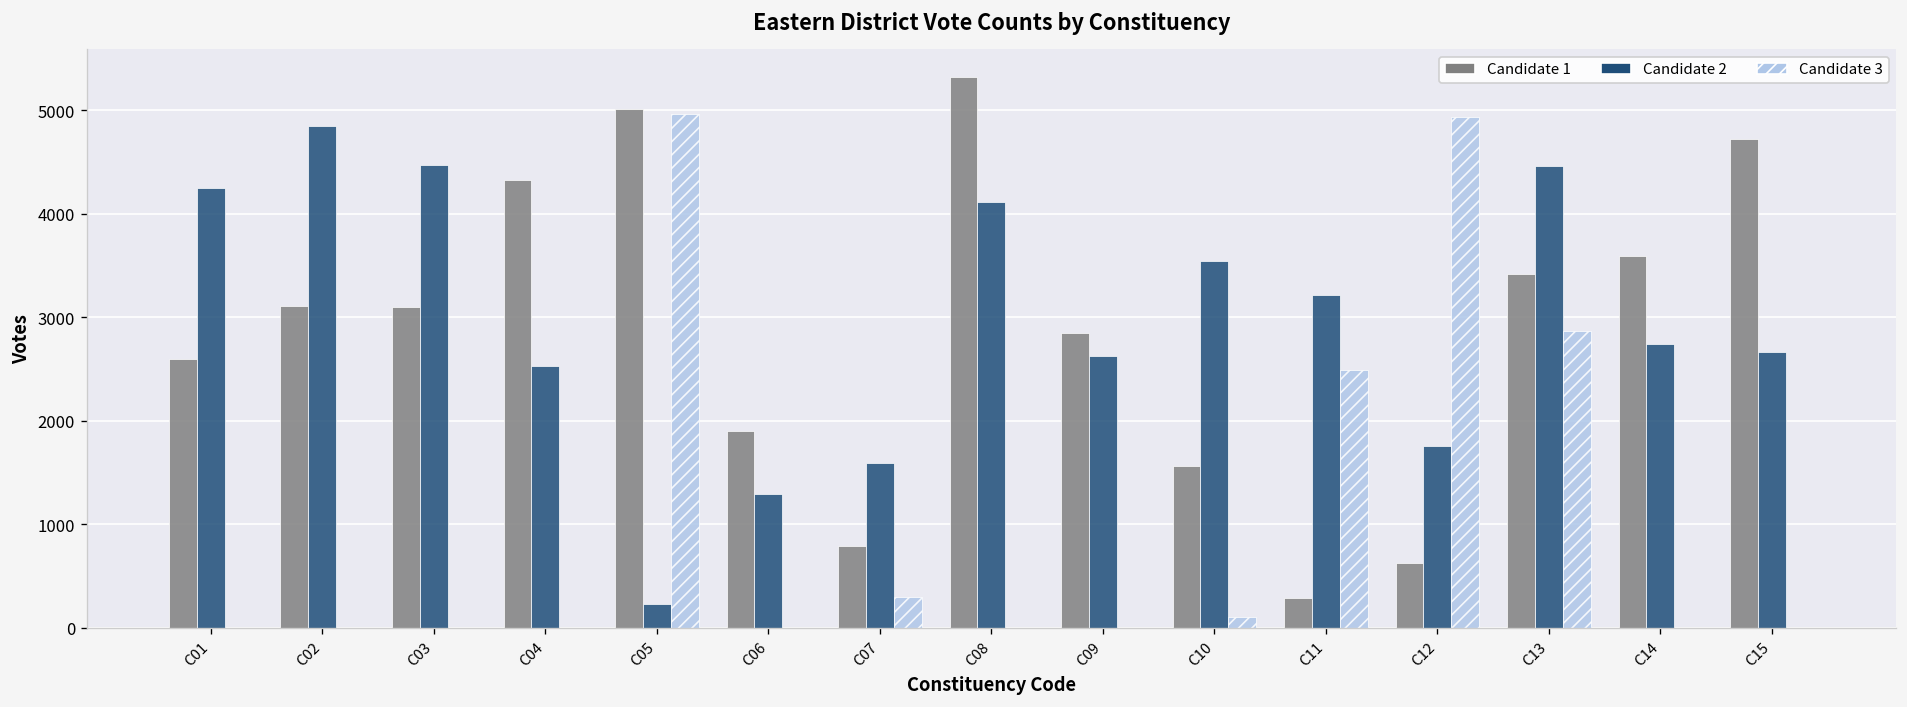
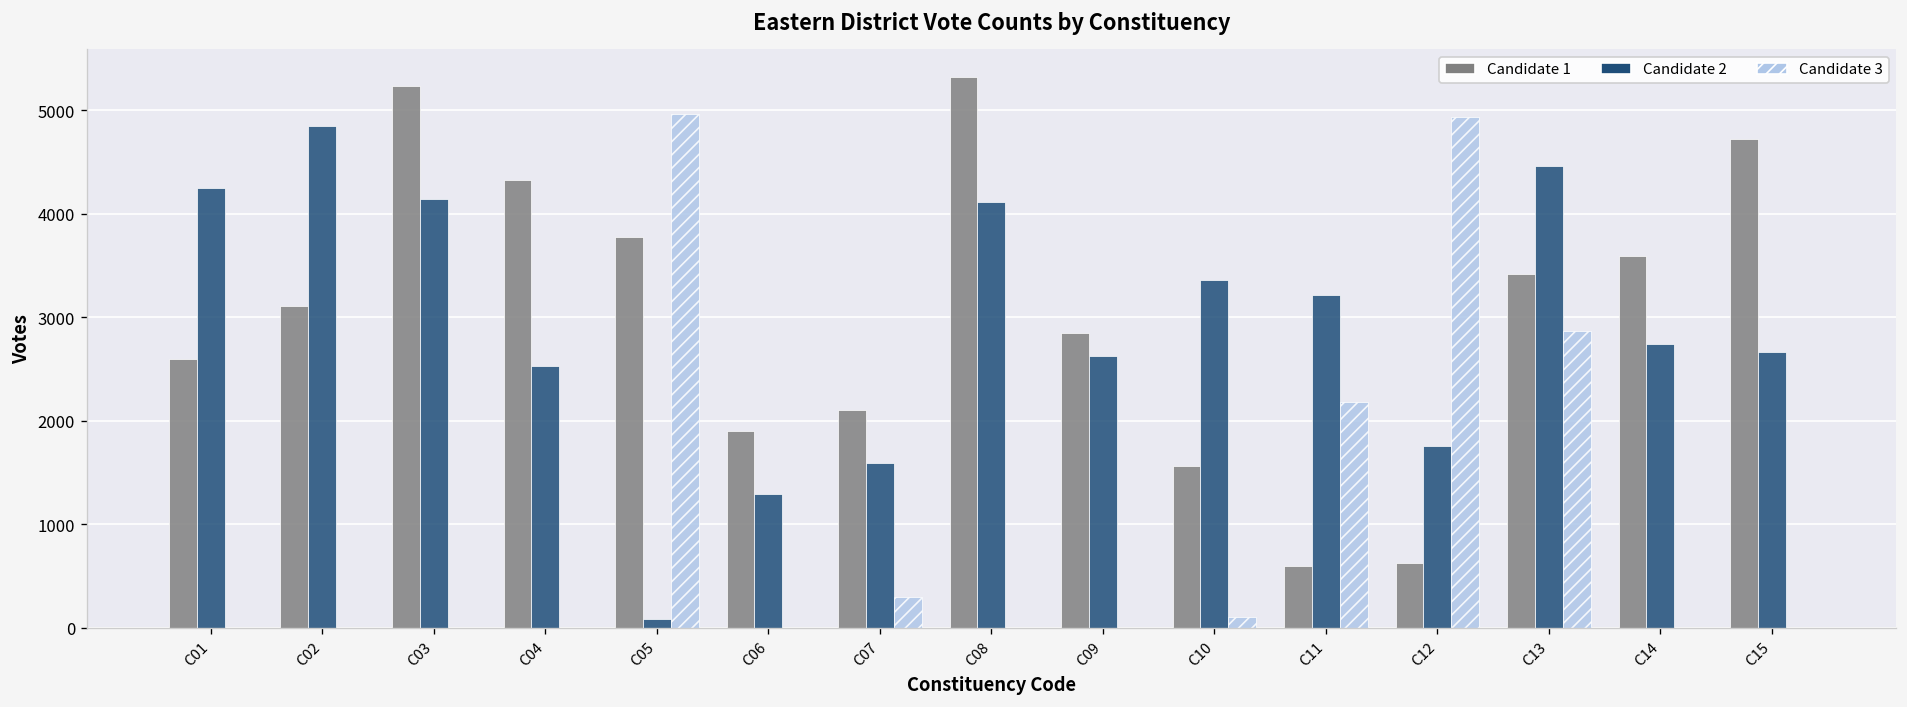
Candidate 1, C03: 3100 -> 5200
Candidate 2, C03: 4500 -> 4100
Candidate 1, C05: 5000 -> 3800
Candidate 2, C05: 200 -> 100
Candidate 1, C07: 800 -> 2100
Candidate 2, C10: 3500 -> 3400
Candidate 1, C11: 300 -> 600
Candidate 3, C11: 2500 -> 2200
